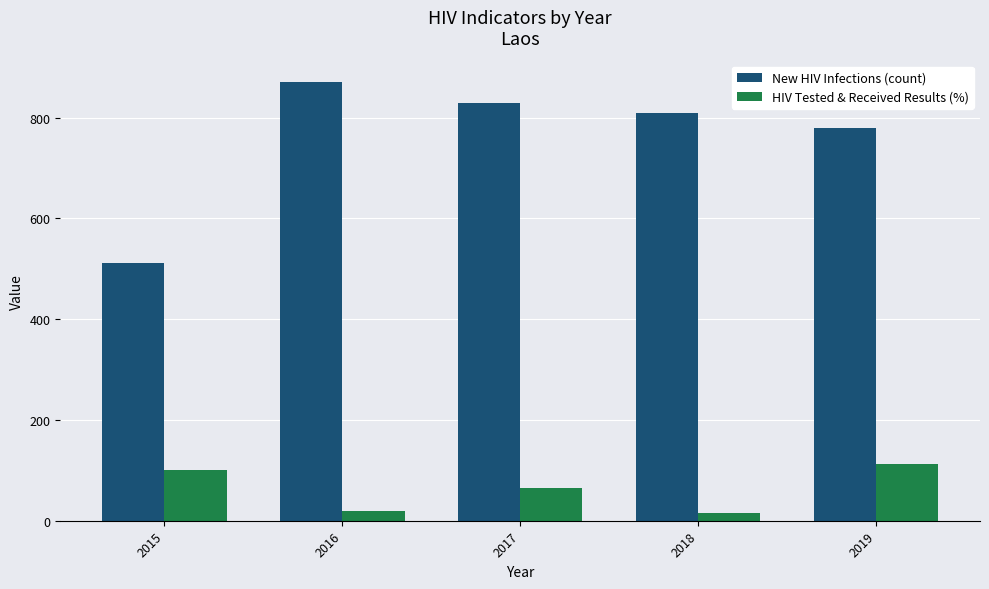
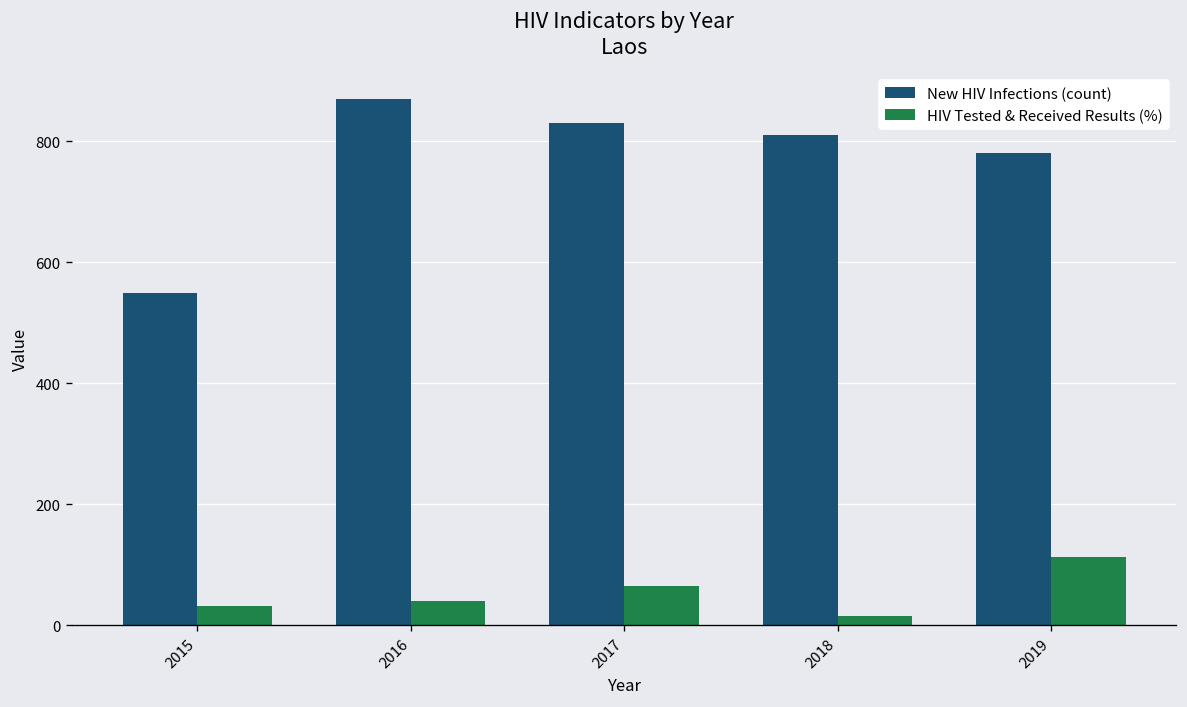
New HIV Infections (count), 2015: 510 -> 550
HIV Tested & Received Results (%), 2015: 100 -> 30
HIV Tested & Received Results (%), 2016: 20 -> 40
